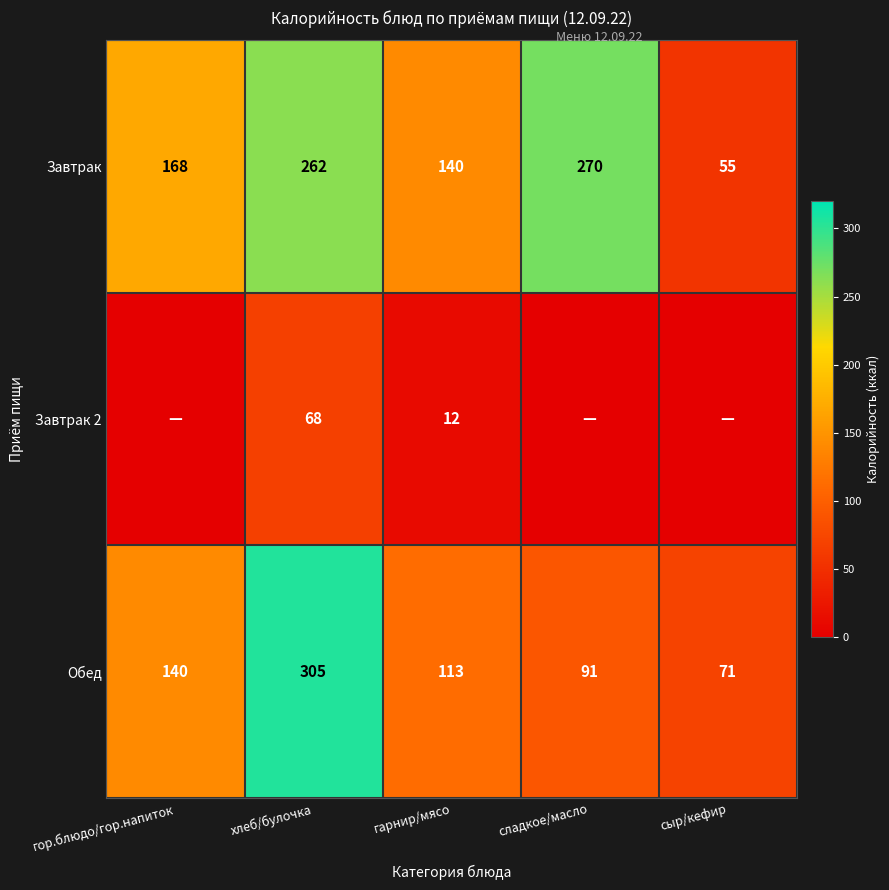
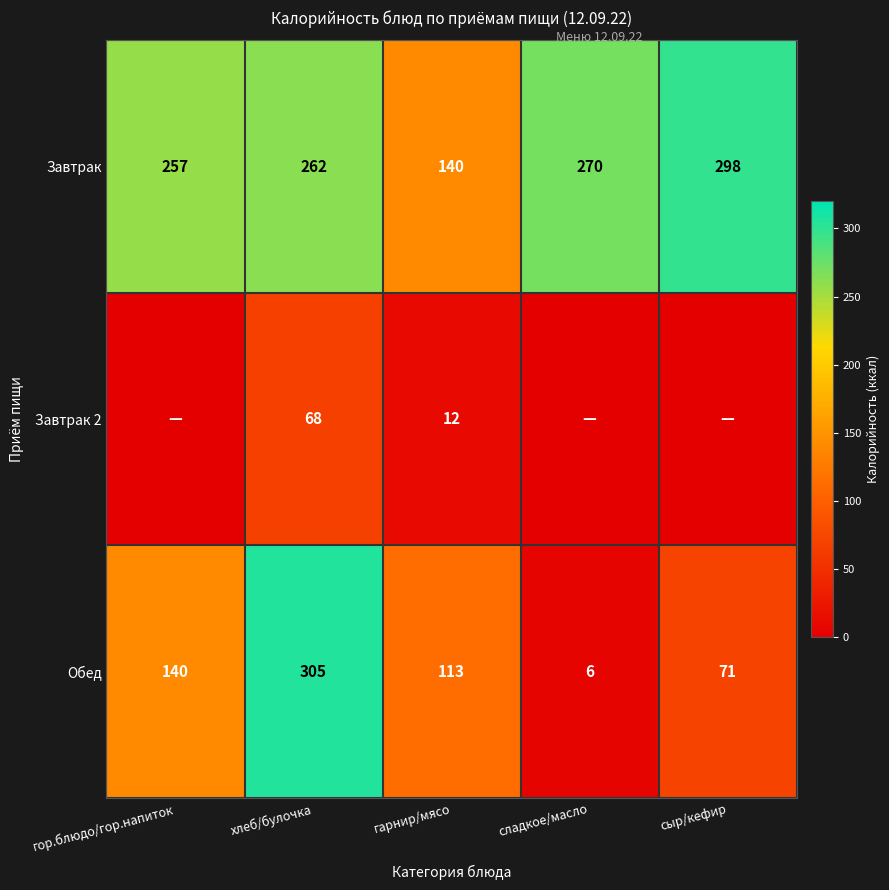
Завтрак, гор.блюдо/гор.напиток: 168 -> 257
Завтрак, сыр/кефир: 55 -> 298
Обед, сладкое/масло: 91 -> 6
